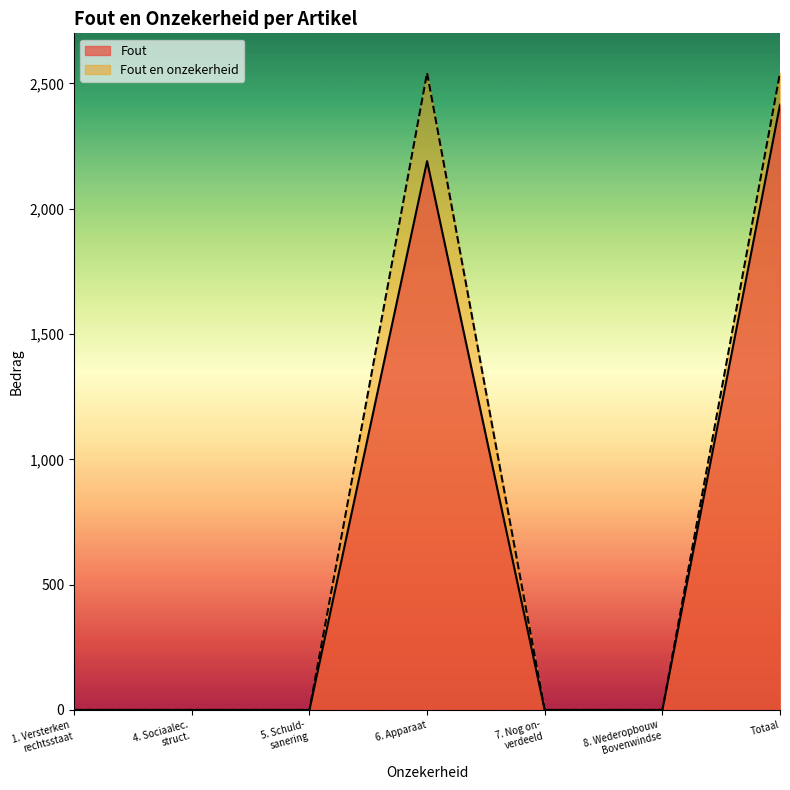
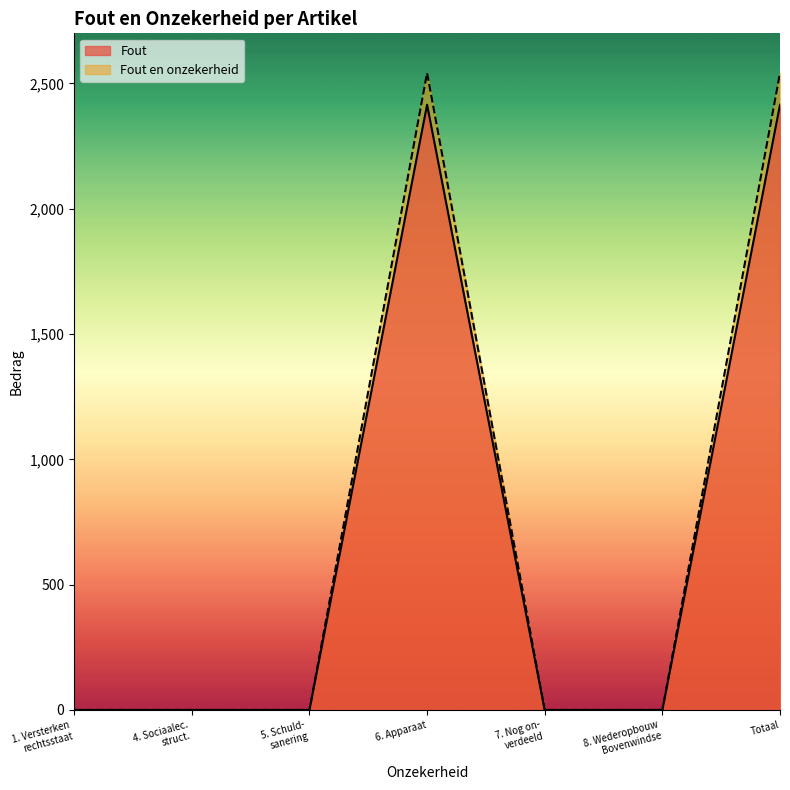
Fout, 6. Apparaat: 2,190 -> 2,420
